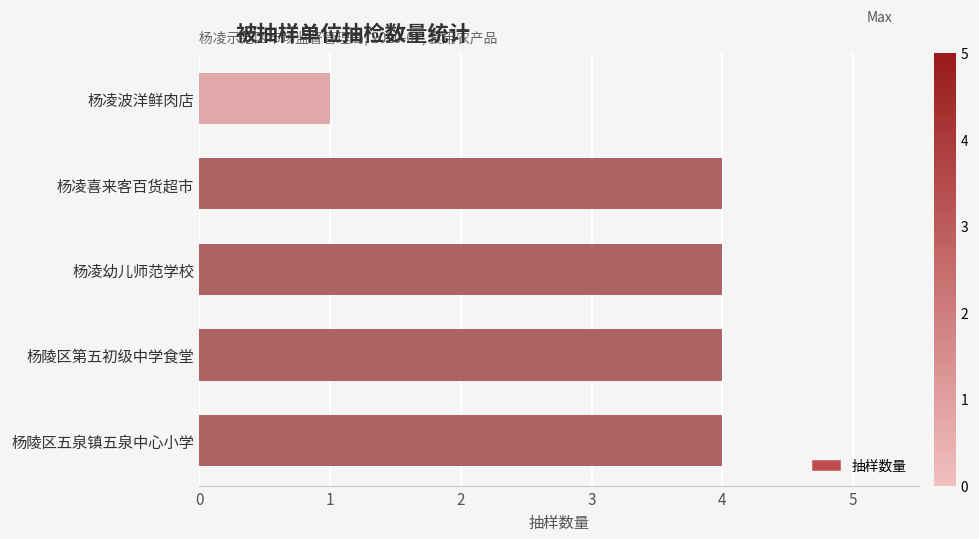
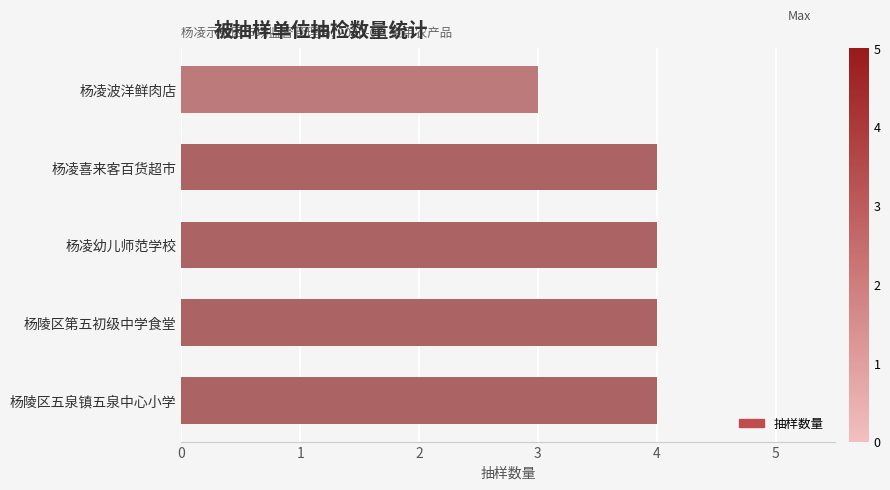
杨凌波洋鲜肉店: 1 -> 3
